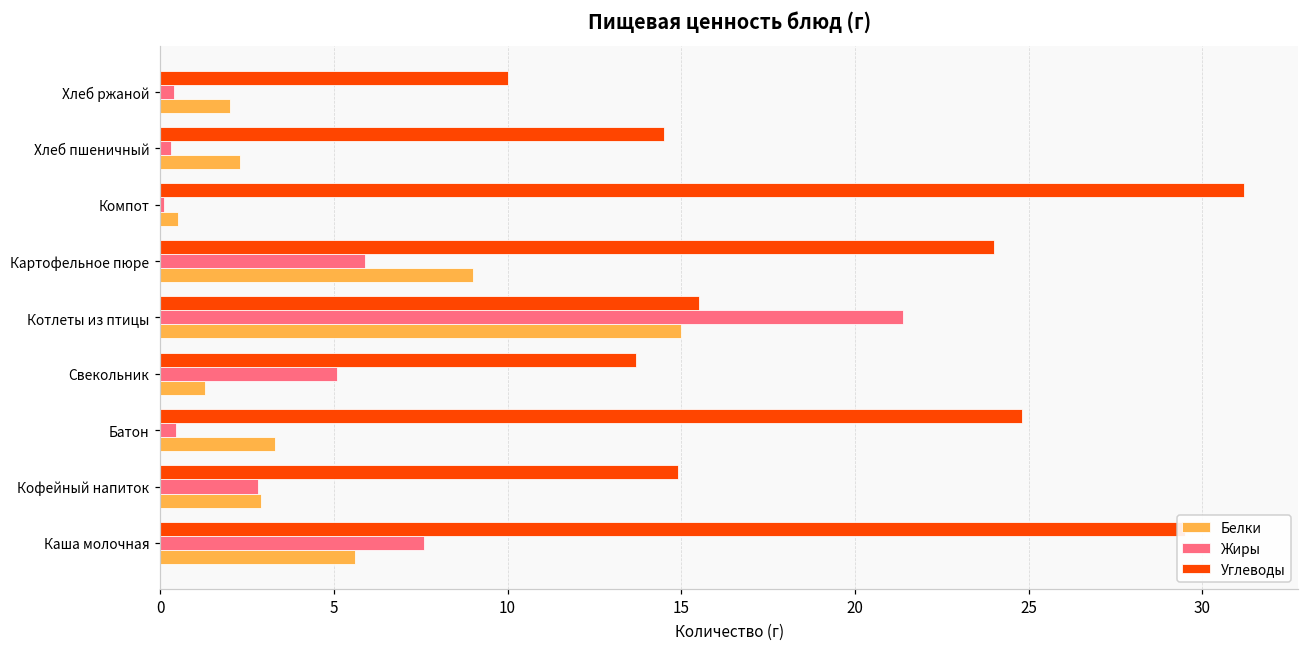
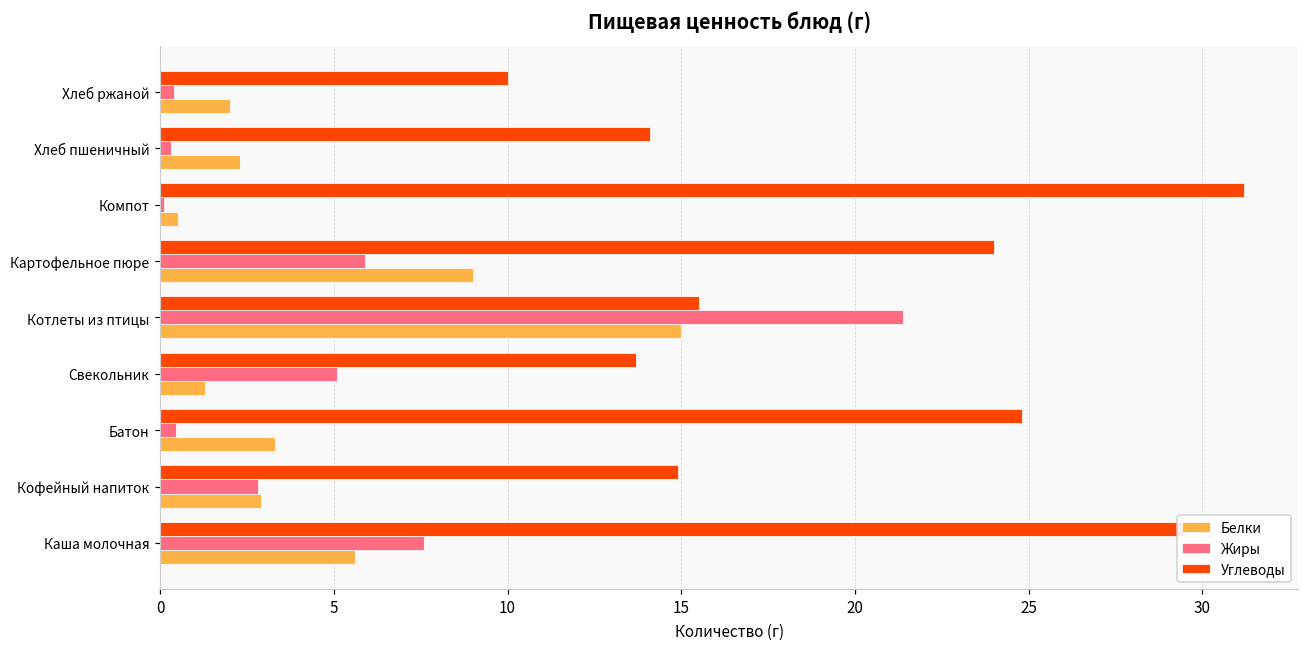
Углеводы, Хлеб пшеничный: 14.5 -> 14.1
